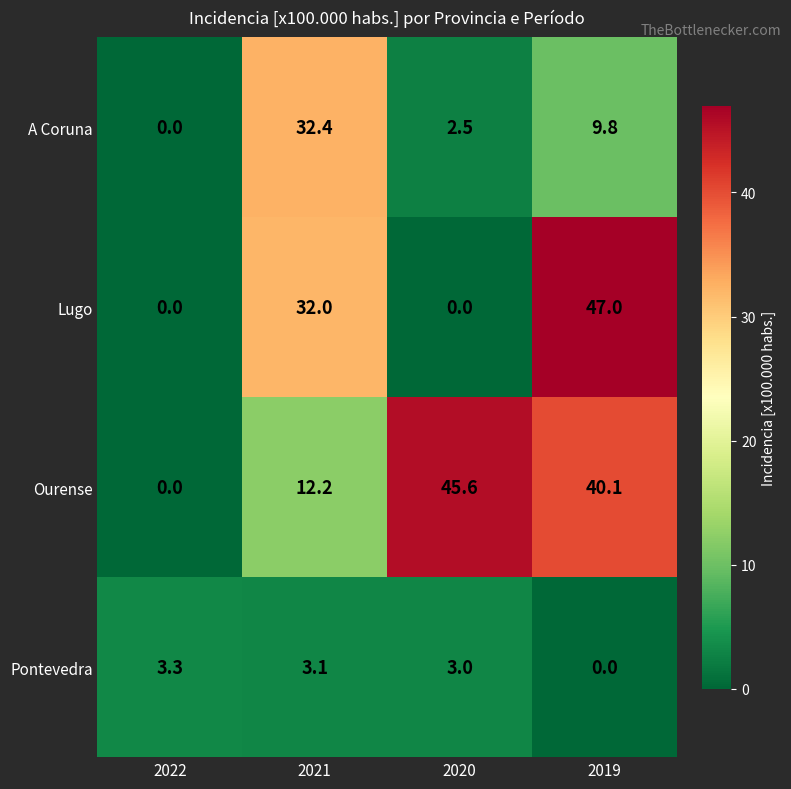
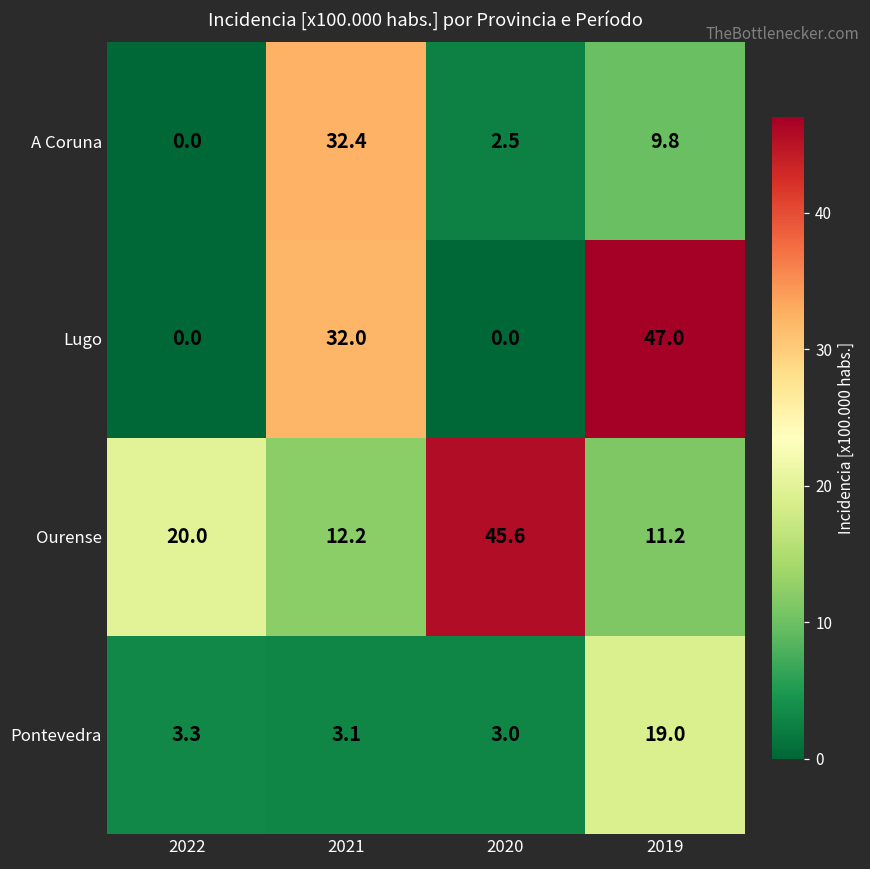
Ourense, 2022: 0.0 -> 20.0
Ourense, 2019: 40.1 -> 11.2
Pontevedra, 2019: 0.0 -> 19.0
